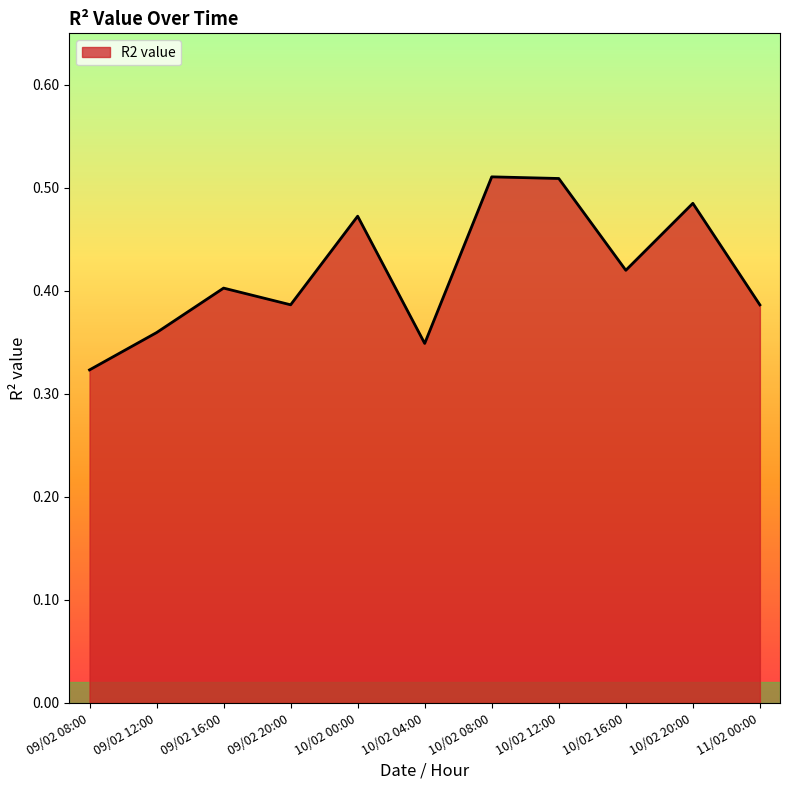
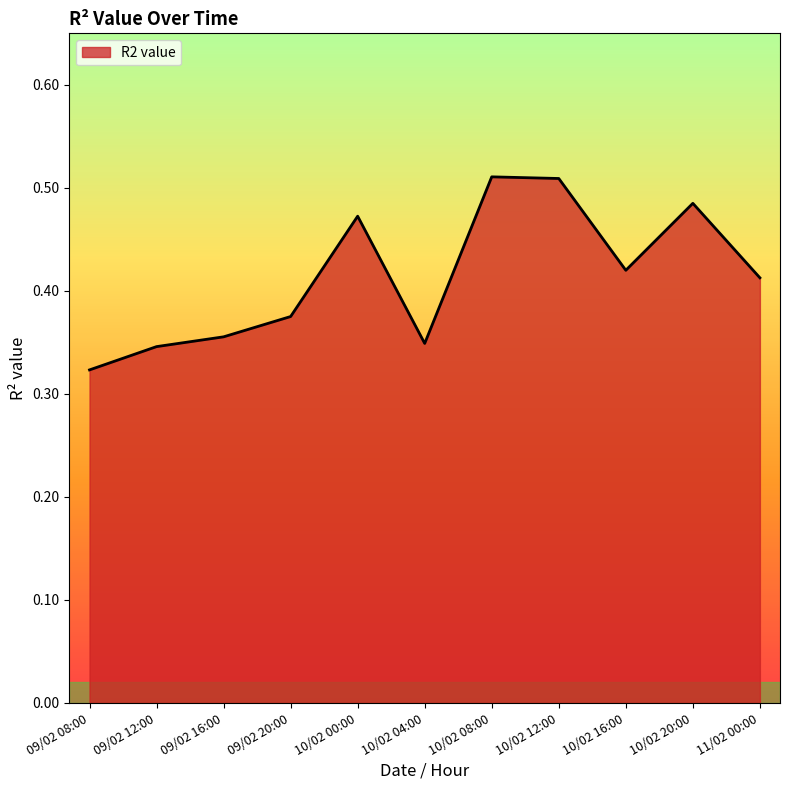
09/02 12:00: 0.360 -> 0.346
09/02 16:00: 0.403 -> 0.355
09/02 20:00: 0.387 -> 0.375
11/02 00:00: 0.386 -> 0.413
